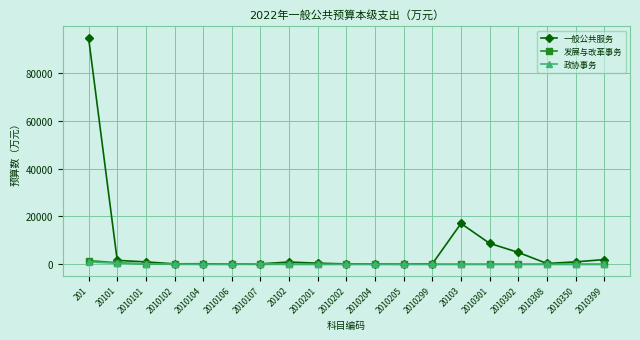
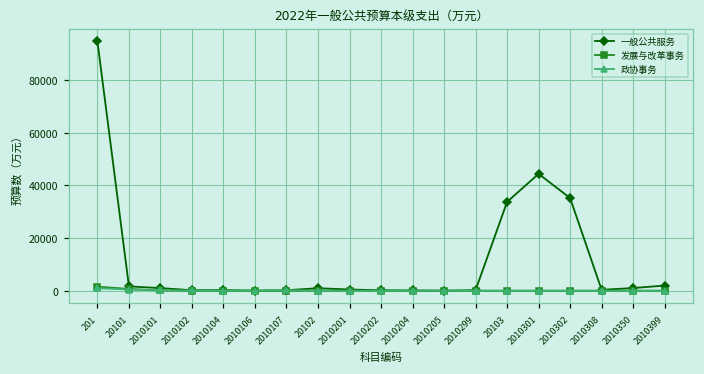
一般公共服务, 20103: 17000 -> 34000
一般公共服务, 2010301: 9000 -> 44000
一般公共服务, 2010302: 5000 -> 35000
